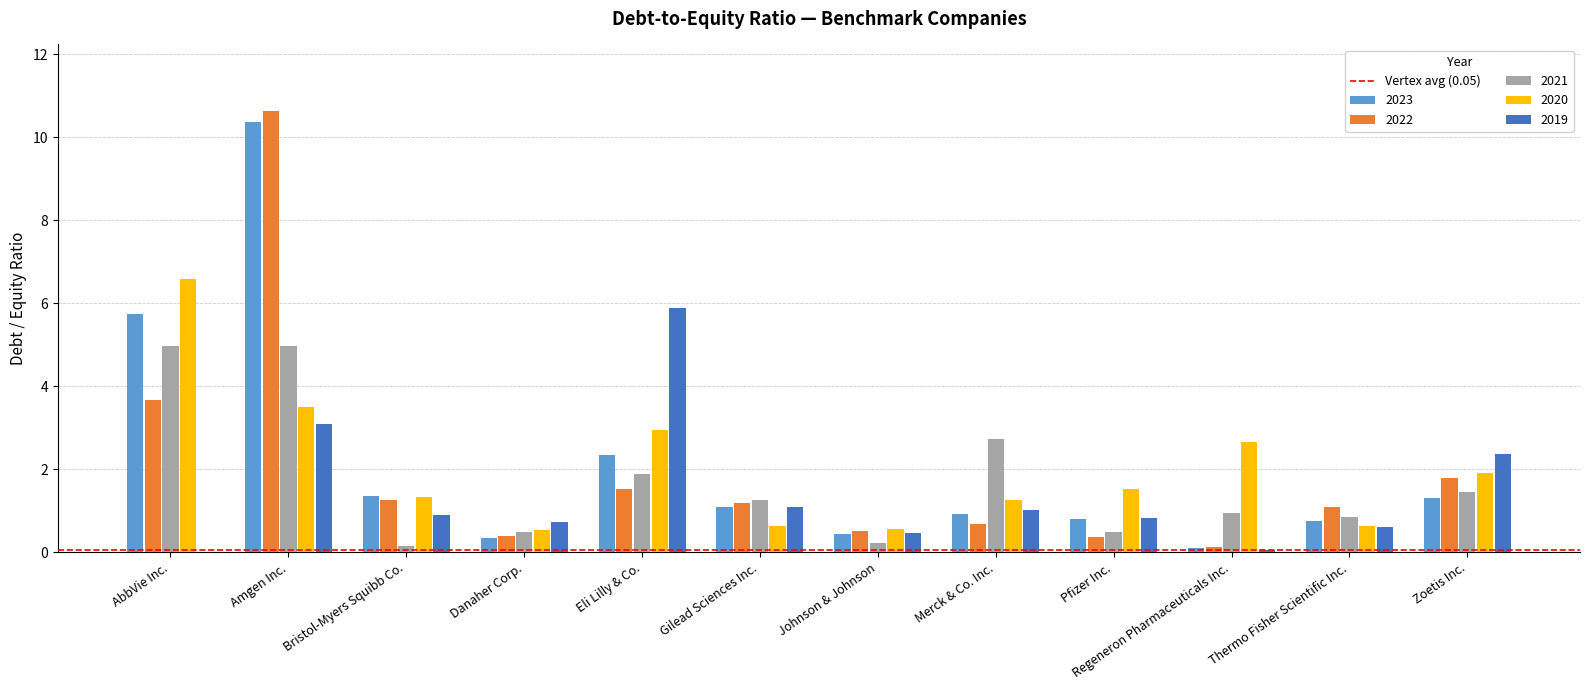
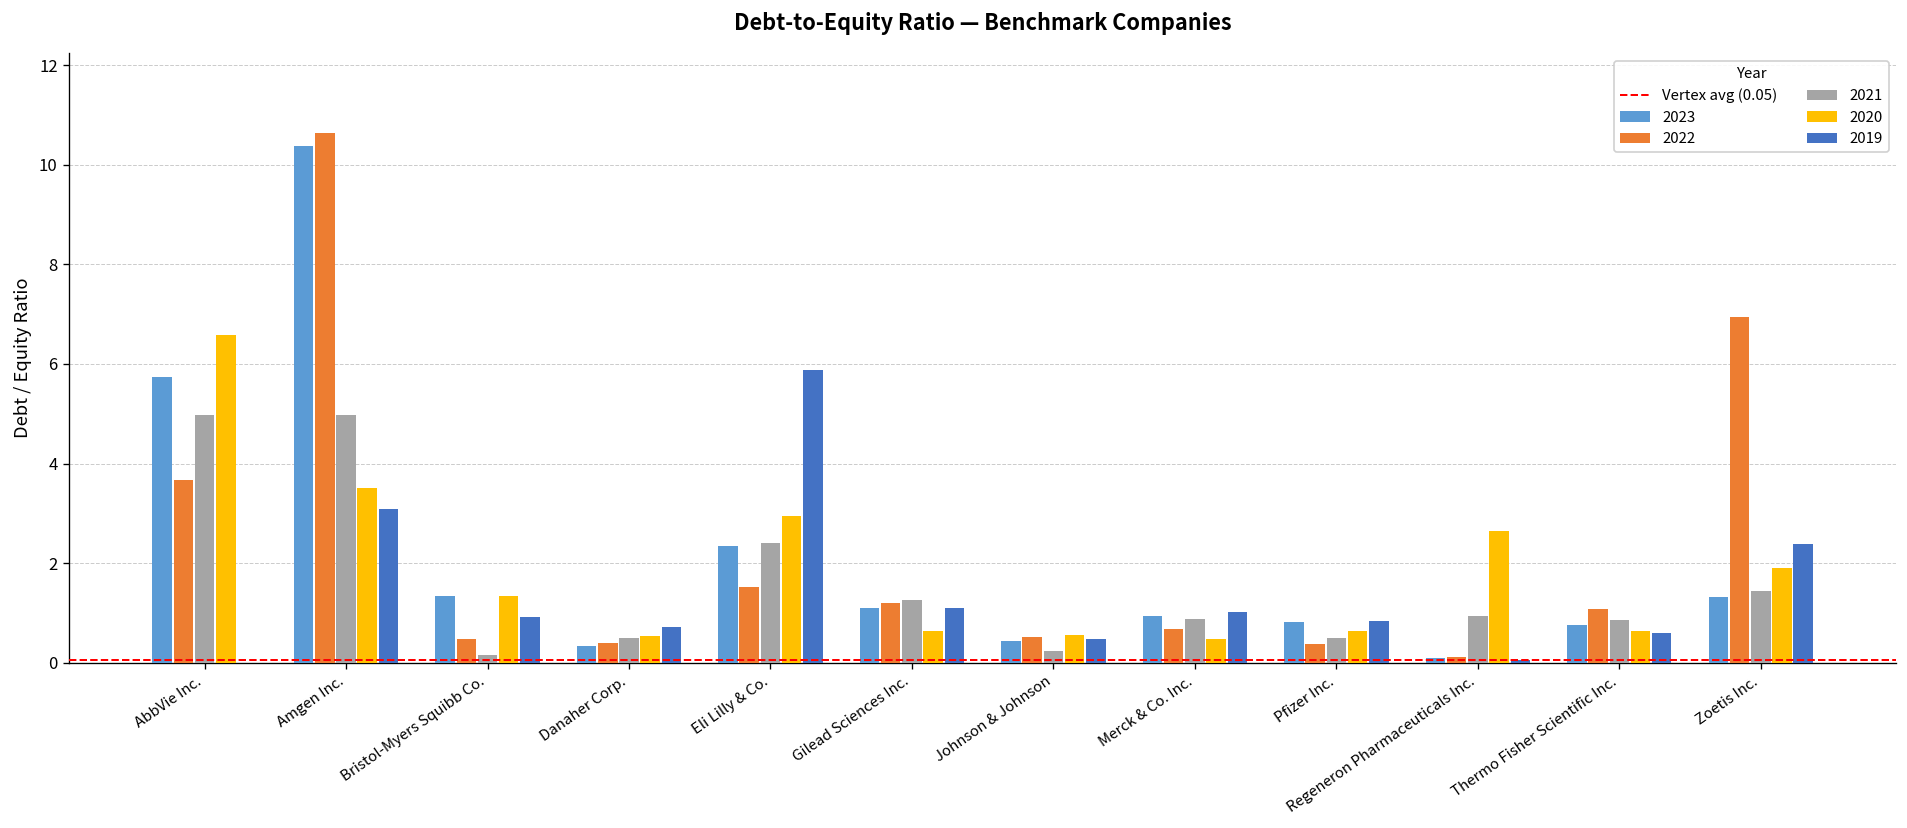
2022, Bristol-Myers Squibb Co.: 1.3 -> 0.5
2021, Eli Lilly & Co.: 1.9 -> 2.4
2021, Merck & Co. Inc.: 2.7 -> 0.9
2020, Merck & Co. Inc.: 1.3 -> 0.5
2020, Pfizer Inc.: 1.5 -> 0.6
2022, Zoetis Inc.: 1.8 -> 6.9
